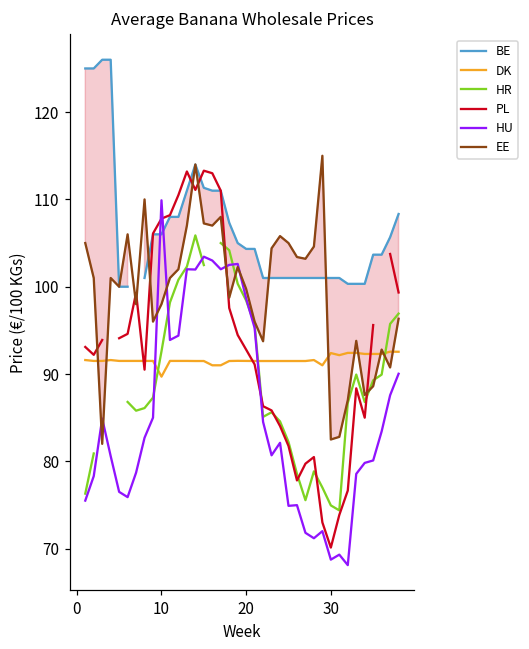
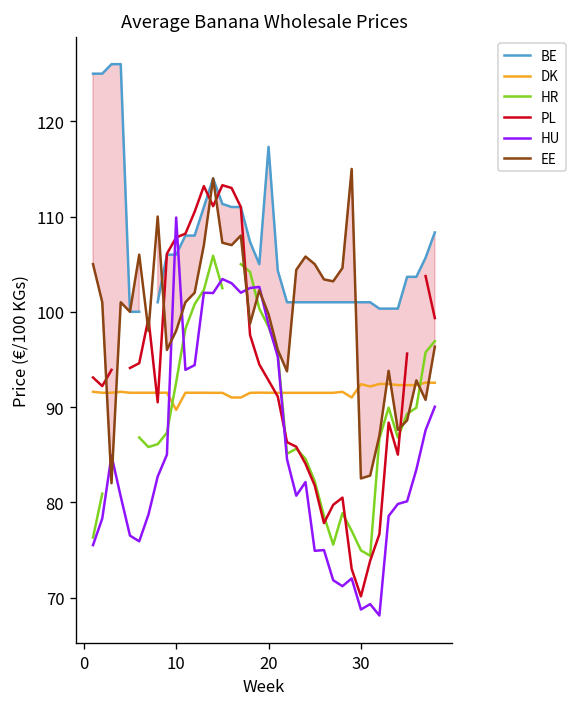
BE, 20: 104 -> 117
